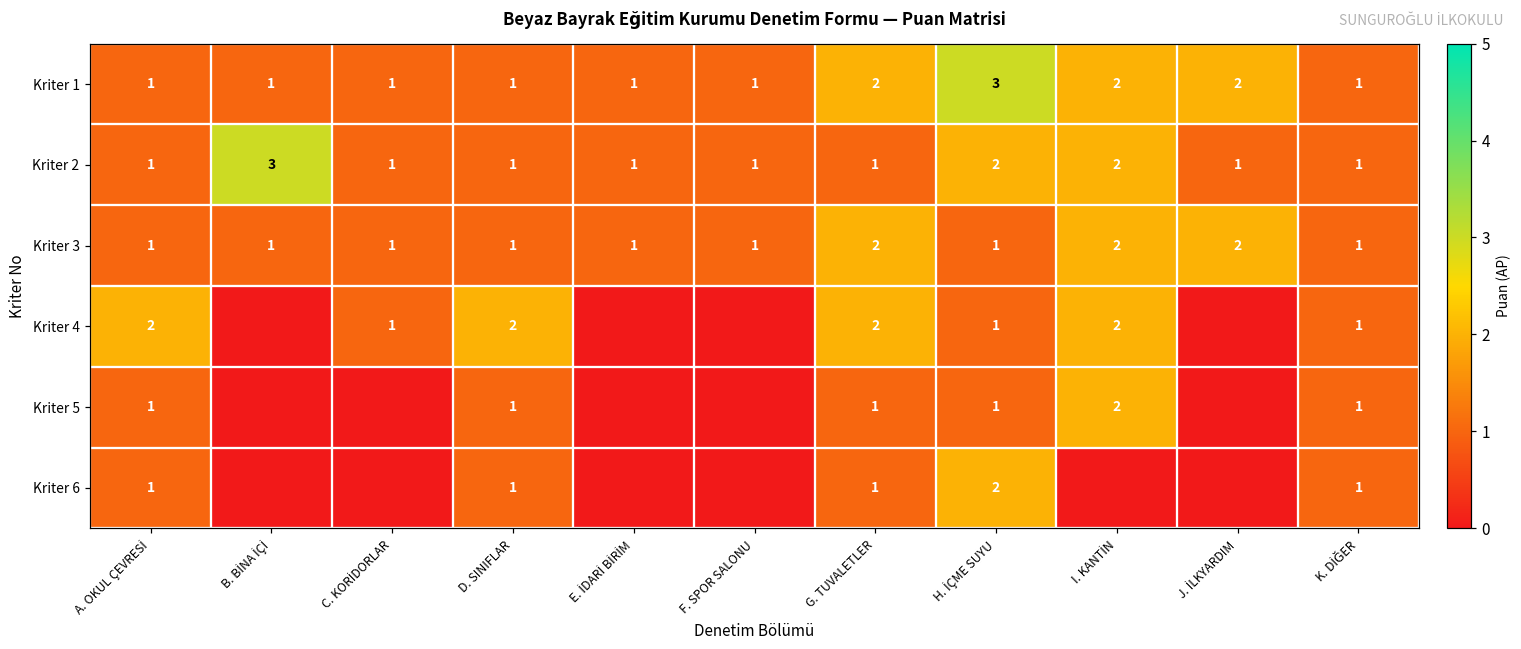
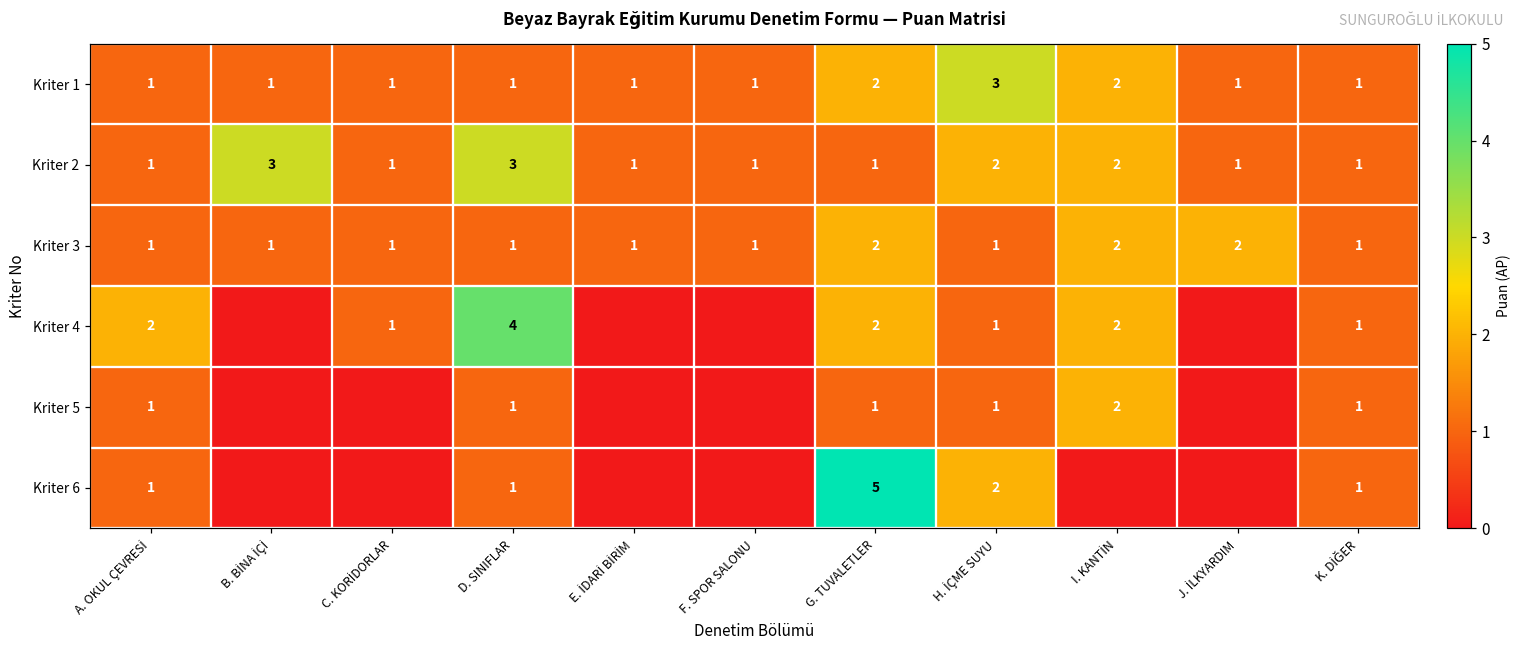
Kriter 1, J. İLKYARDIM: 2 -> 1
Kriter 2, D. SINIFLAR: 1 -> 3
Kriter 4, D. SINIFLAR: 2 -> 4
Kriter 6, G. TUVALETLER: 1 -> 5
